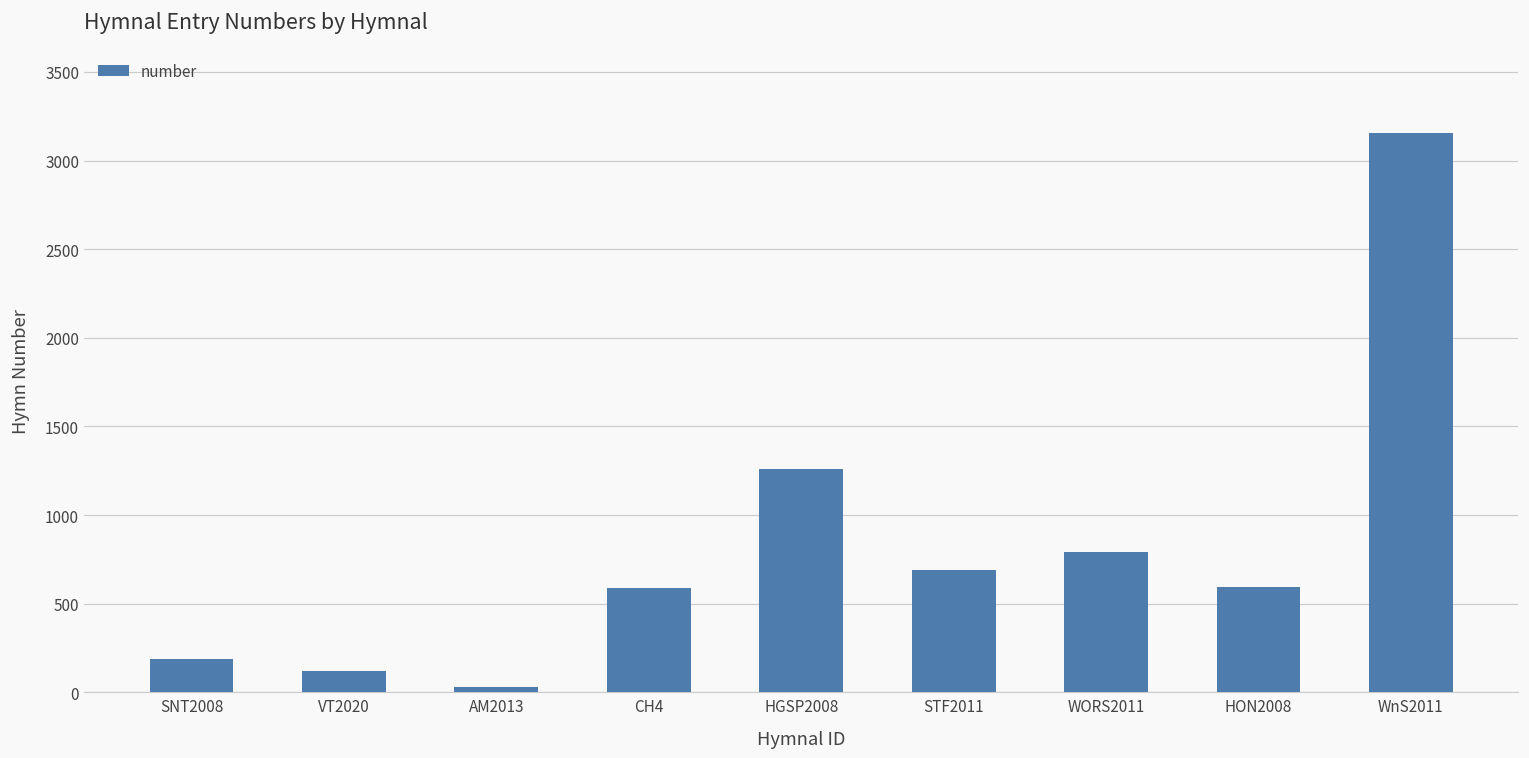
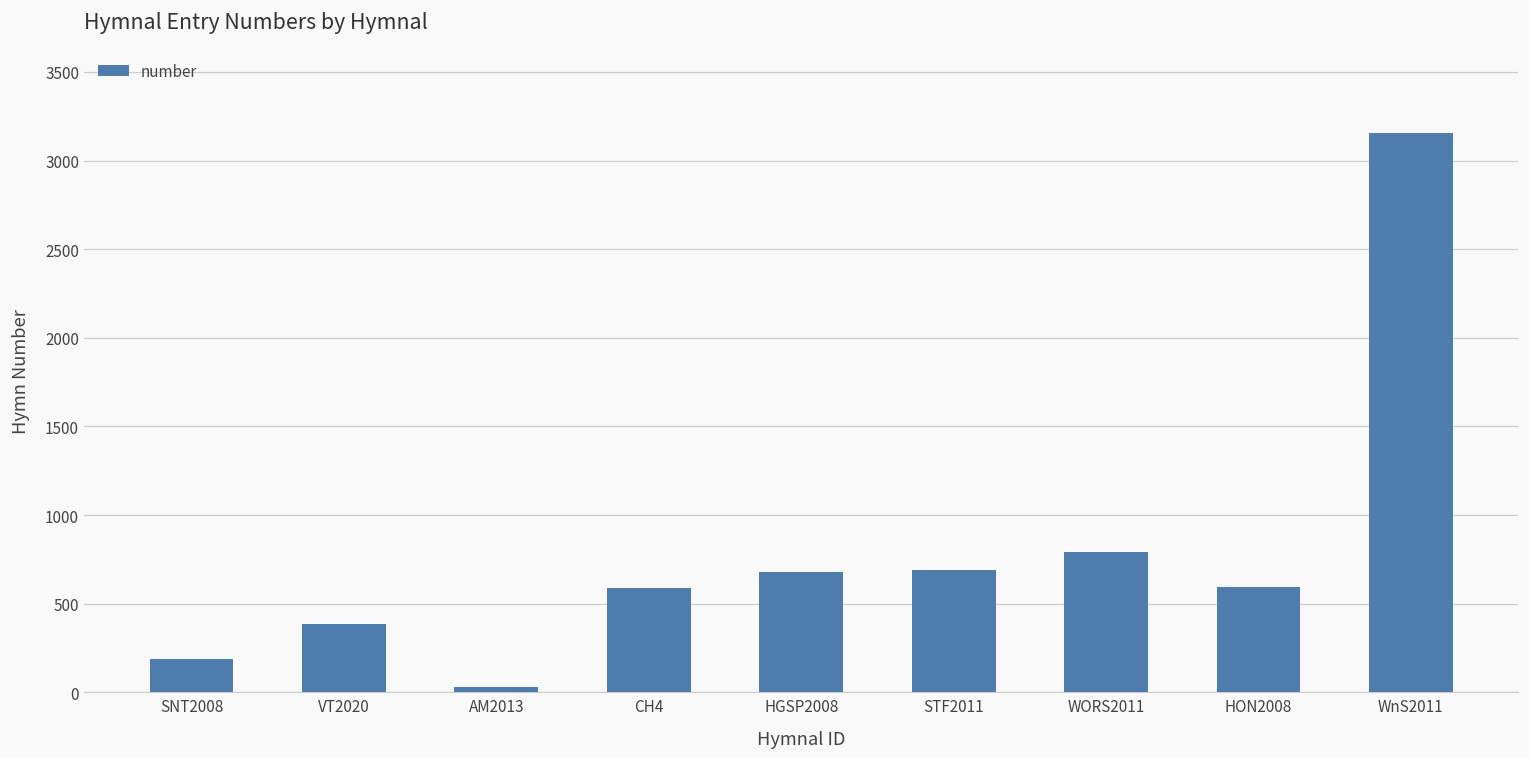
VT2020: 120 -> 390
HGSP2008: 1260 -> 680
